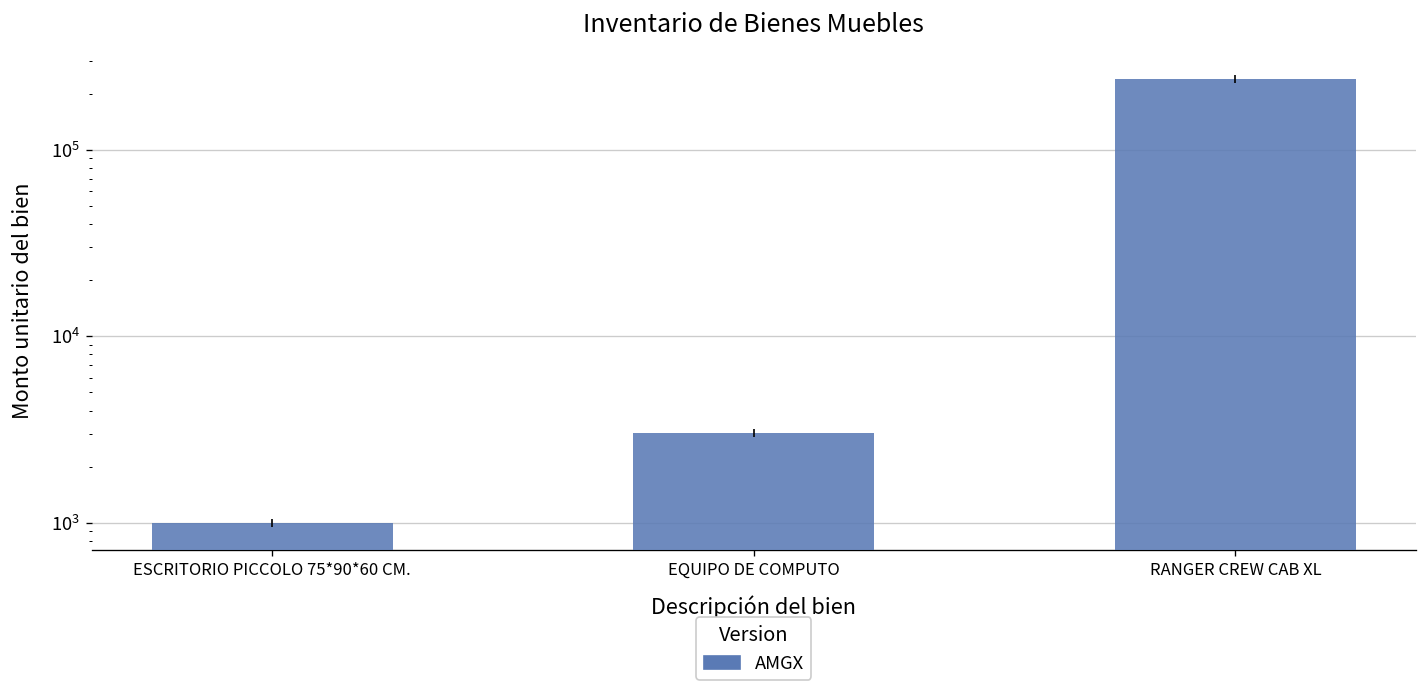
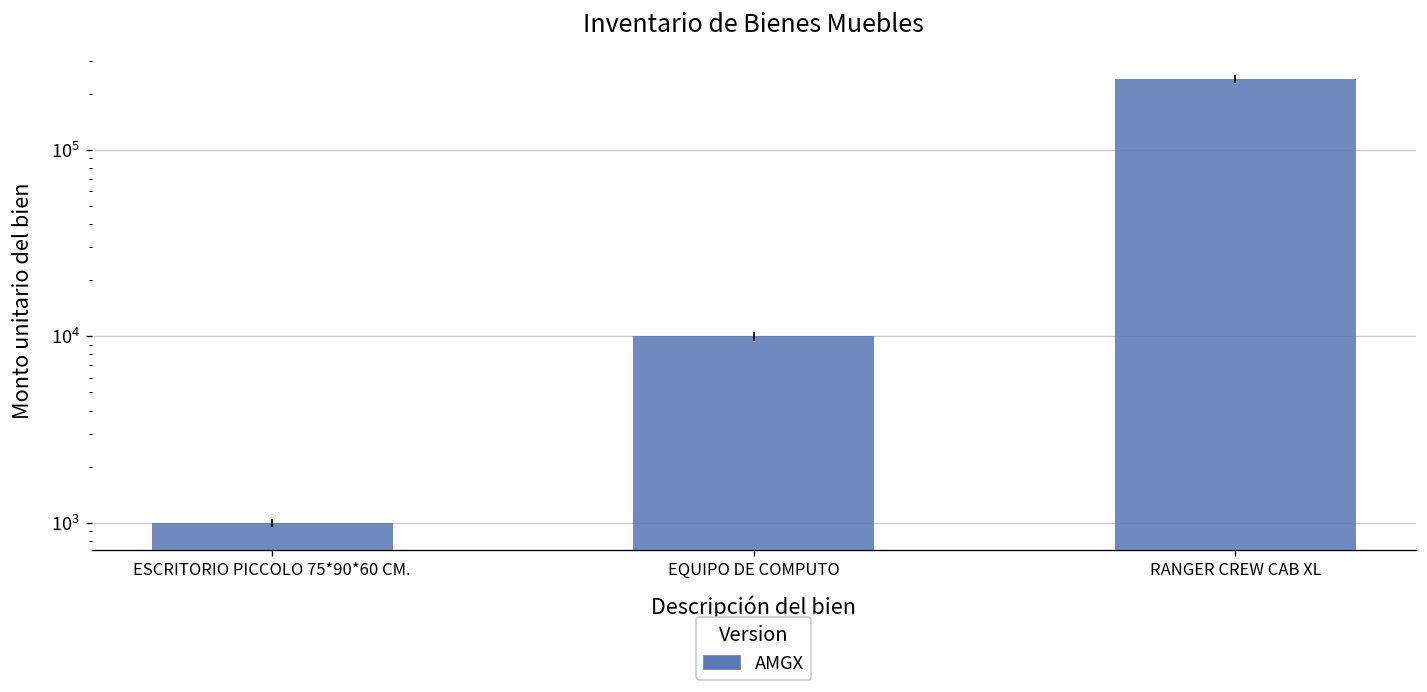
EQUIPO DE COMPUTO: 3000 -> 10000
